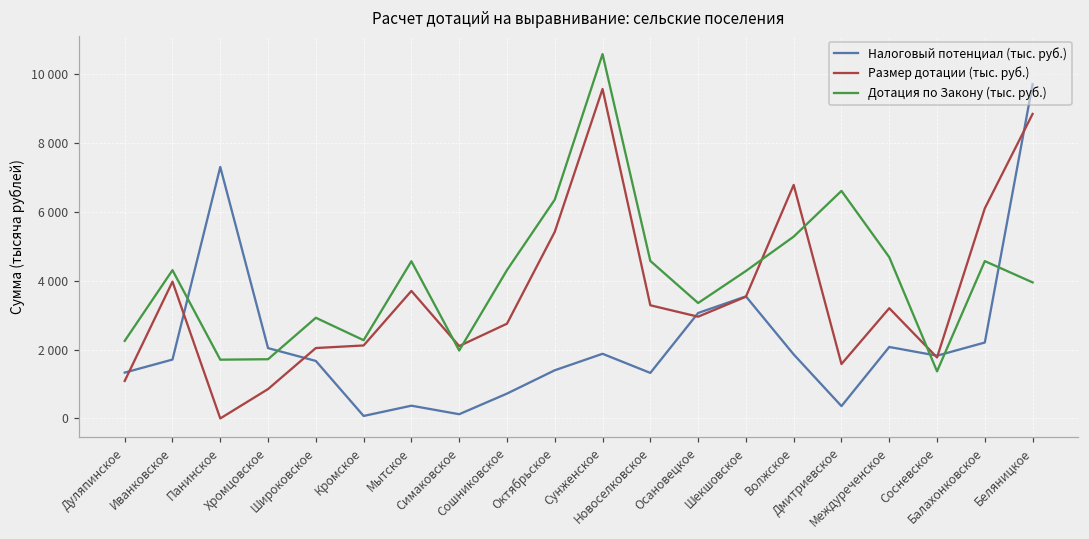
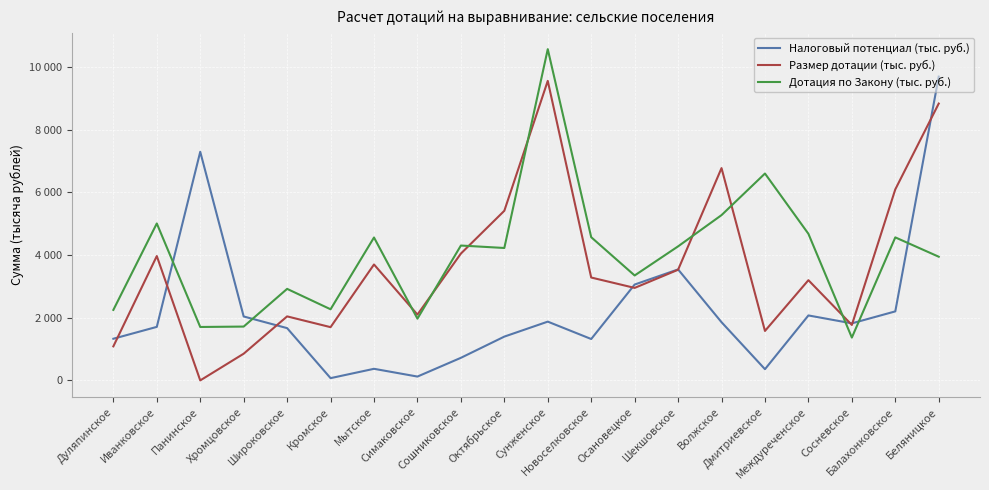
Дотация по Закону (тыс. руб.), Иванковское: 4300 -> 5000
Размер дотации (тыс. руб.), Кромское: 2100 -> 1700
Размер дотации (тыс. руб.), Сошниковское: 2700 -> 4000
Дотация по Закону (тыс. руб.), Октябрьское: 6300 -> 4200
